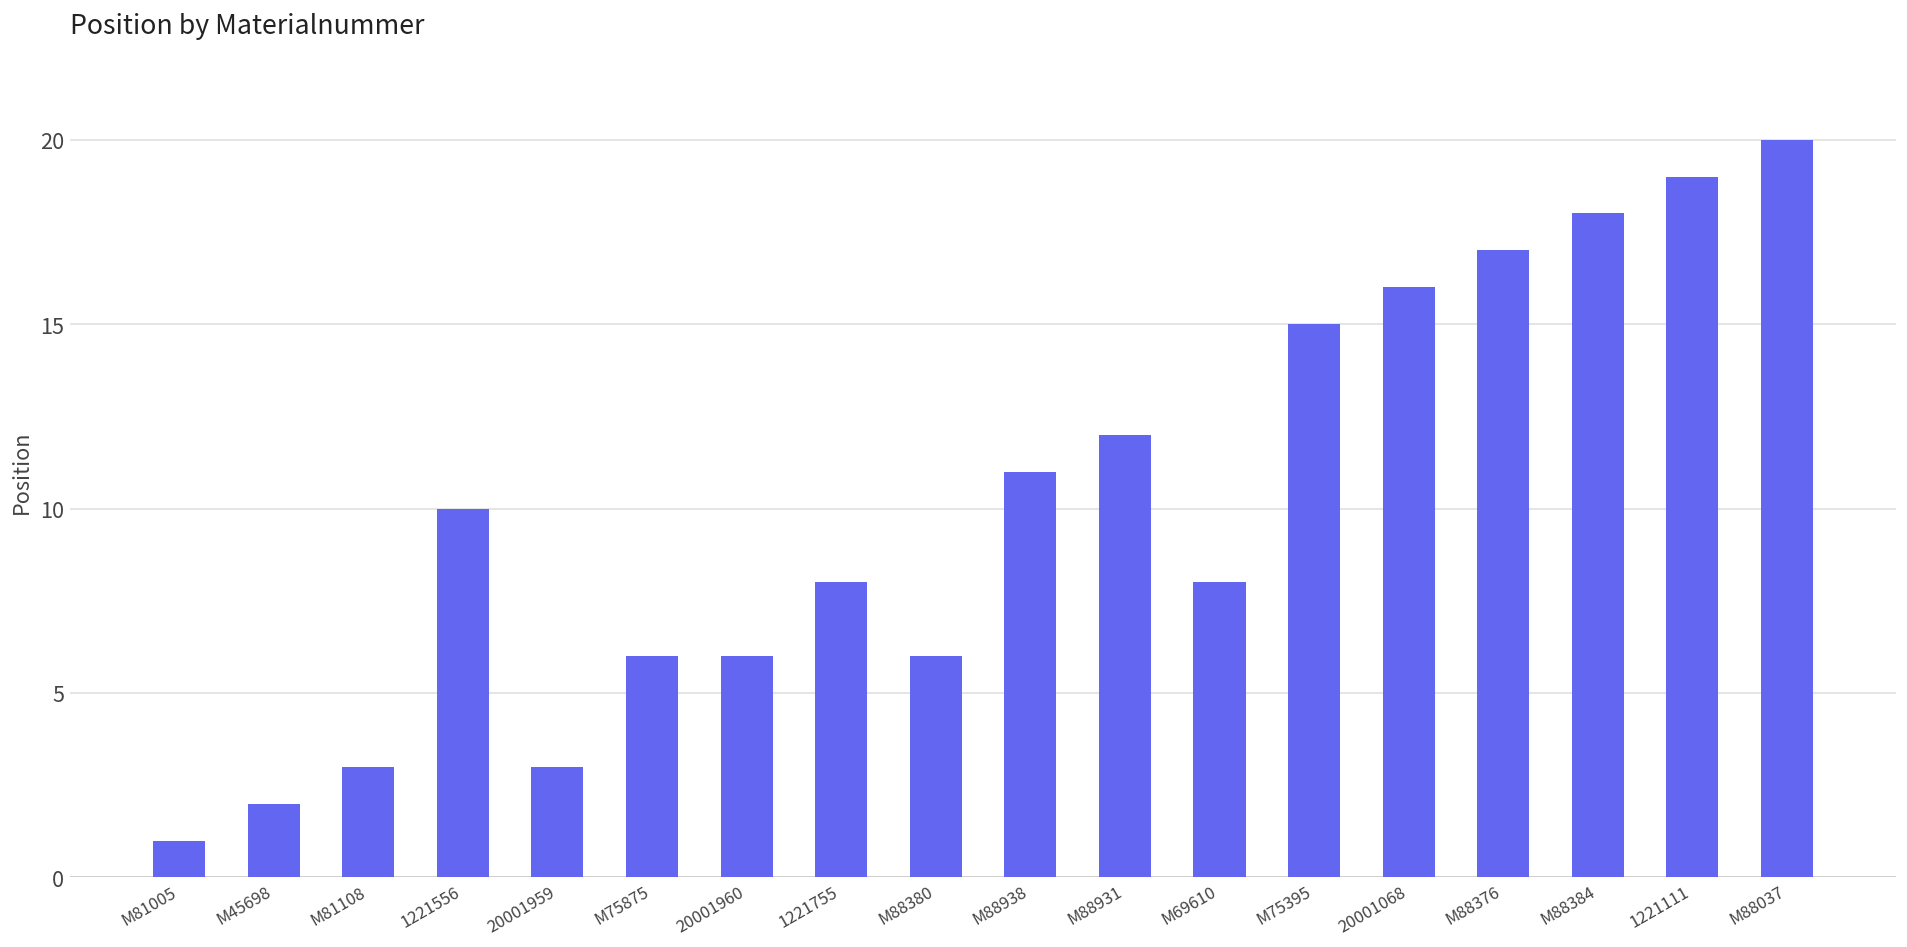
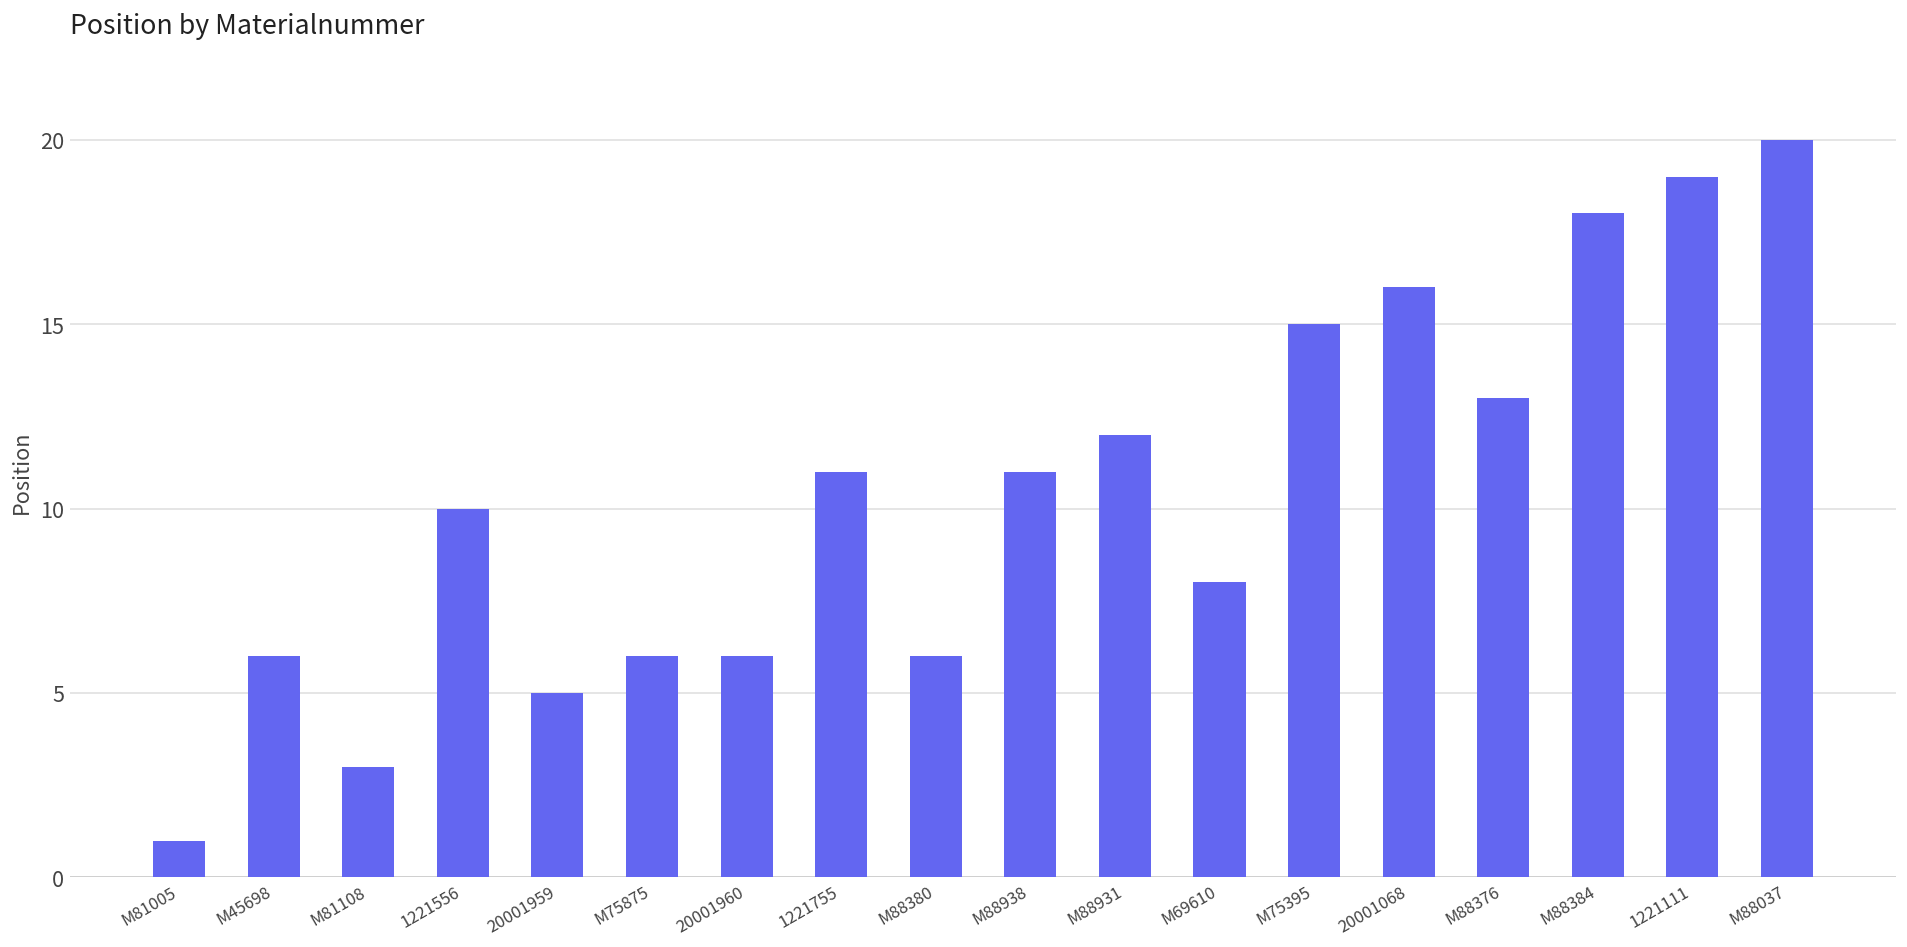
M45698: 2 -> 6
20001959: 3 -> 5
1221755: 8 -> 11
M88376: 17 -> 13
